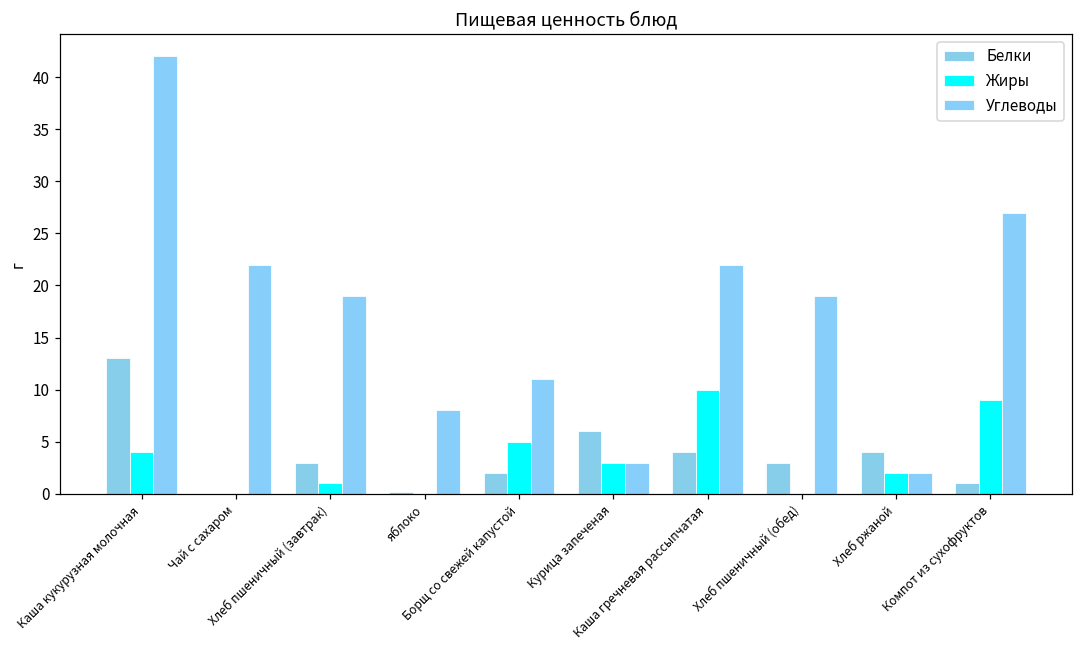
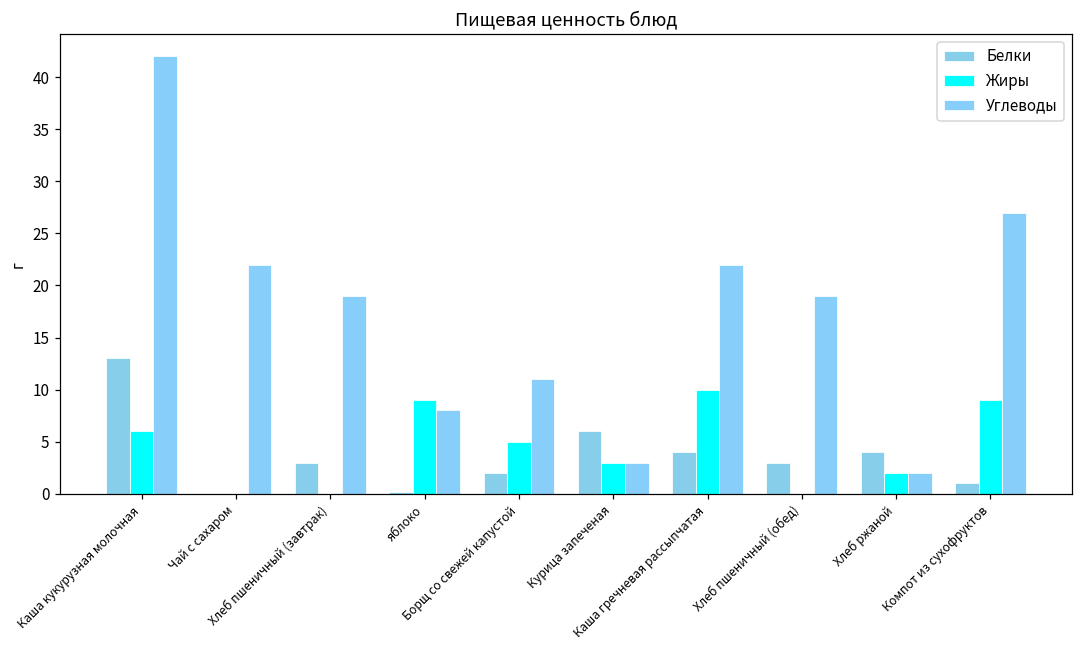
Жиры, Каша кукурузная молочная: 4 -> 6
Жиры, Хлеб пшеничный (завтрак): 1 -> 0
Жиры, яблоко: 0 -> 9
